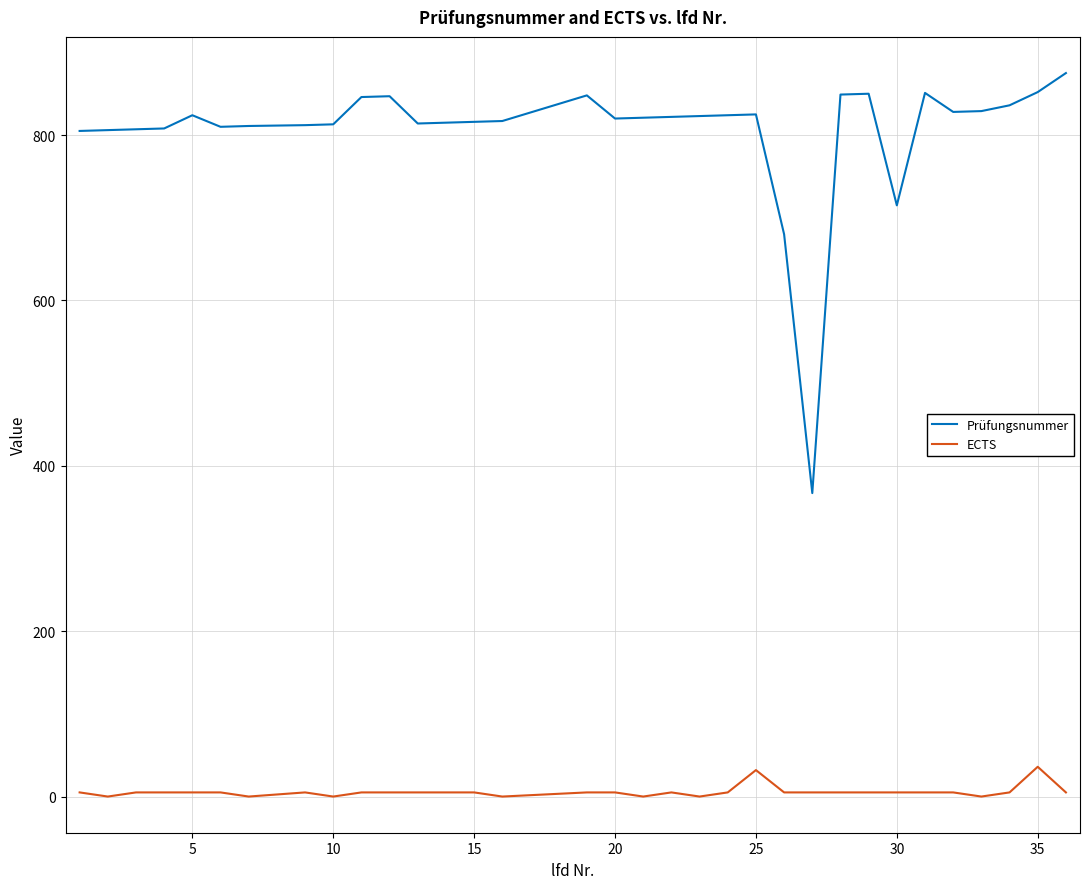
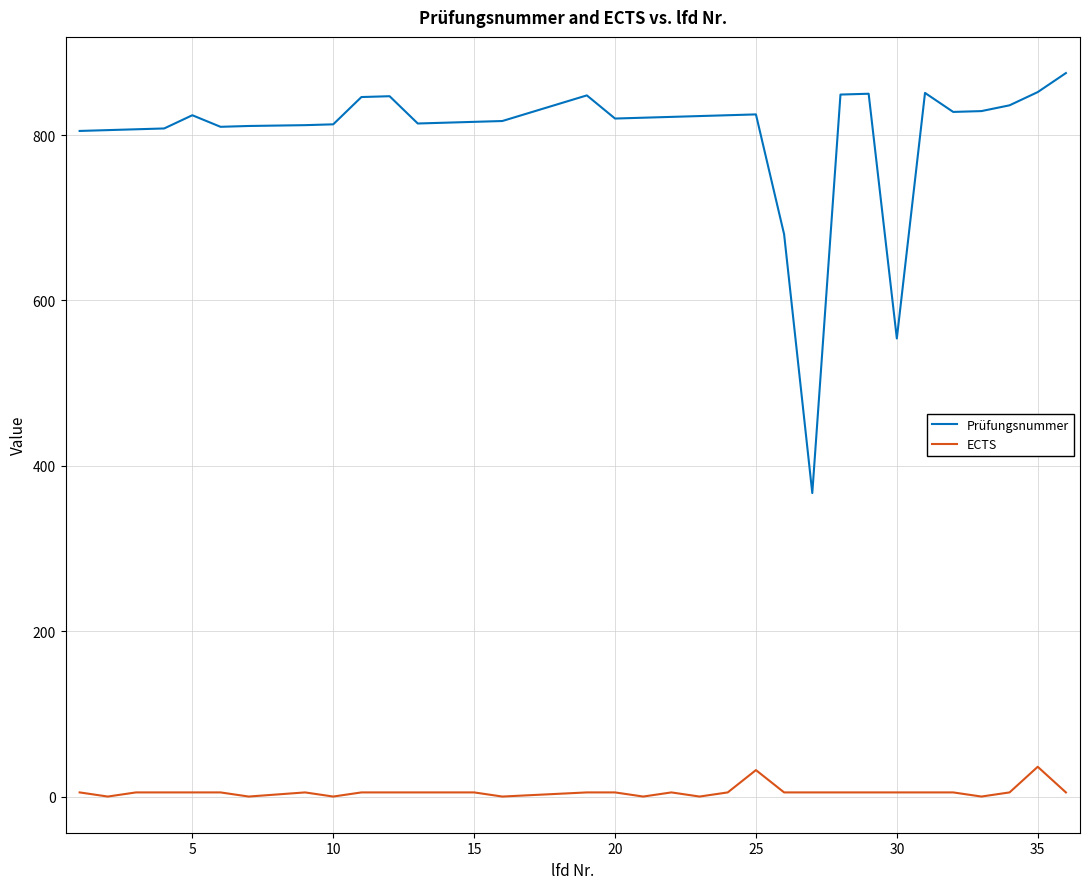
Prüfungsnummer, 30: 720 -> 550
